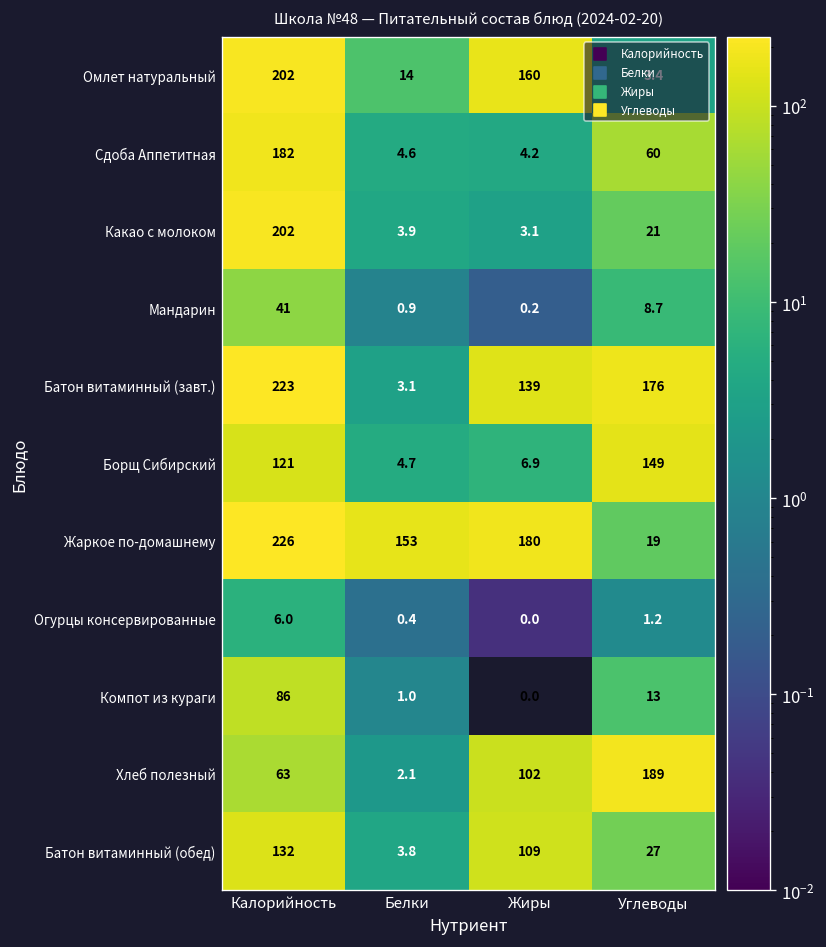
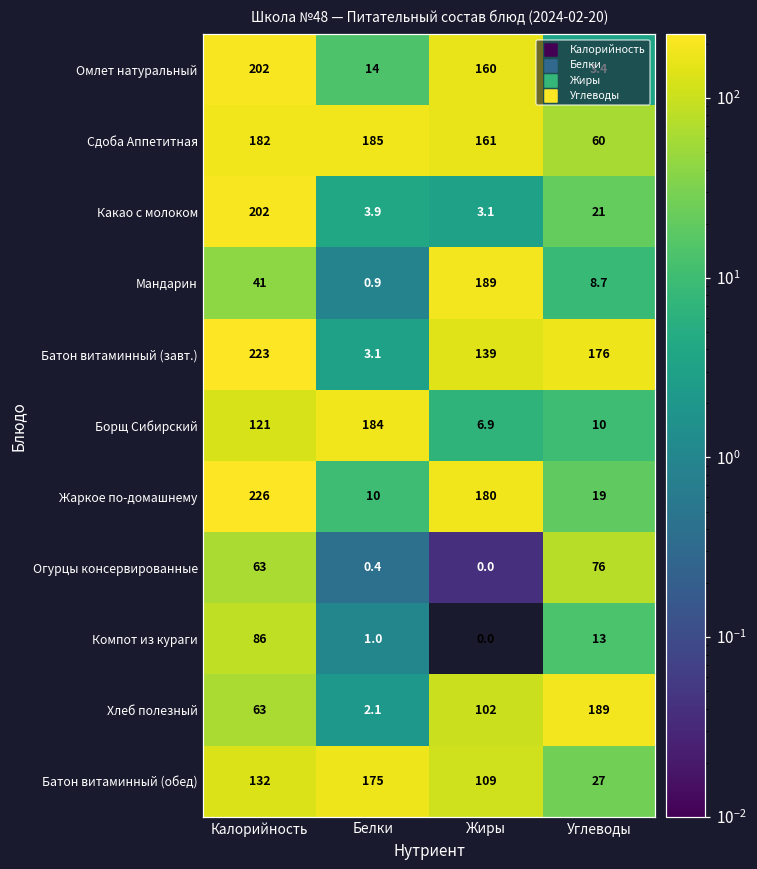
Сдоба Аппетитная, Белки: 4.6 -> 185
Сдоба Аппетитная, Жиры: 4.2 -> 161
Мандарин, Жиры: 0.2 -> 189
Борщ Сибирский, Белки: 4.7 -> 184
Борщ Сибирский, Углеводы: 149 -> 10
Жаркое по-домашнему, Белки: 153 -> 10
Огурцы консервированные, Калорийность: 6.0 -> 63
Огурцы консервированные, Углеводы: 1.2 -> 76
Батон витаминный (обед), Белки: 3.8 -> 175
